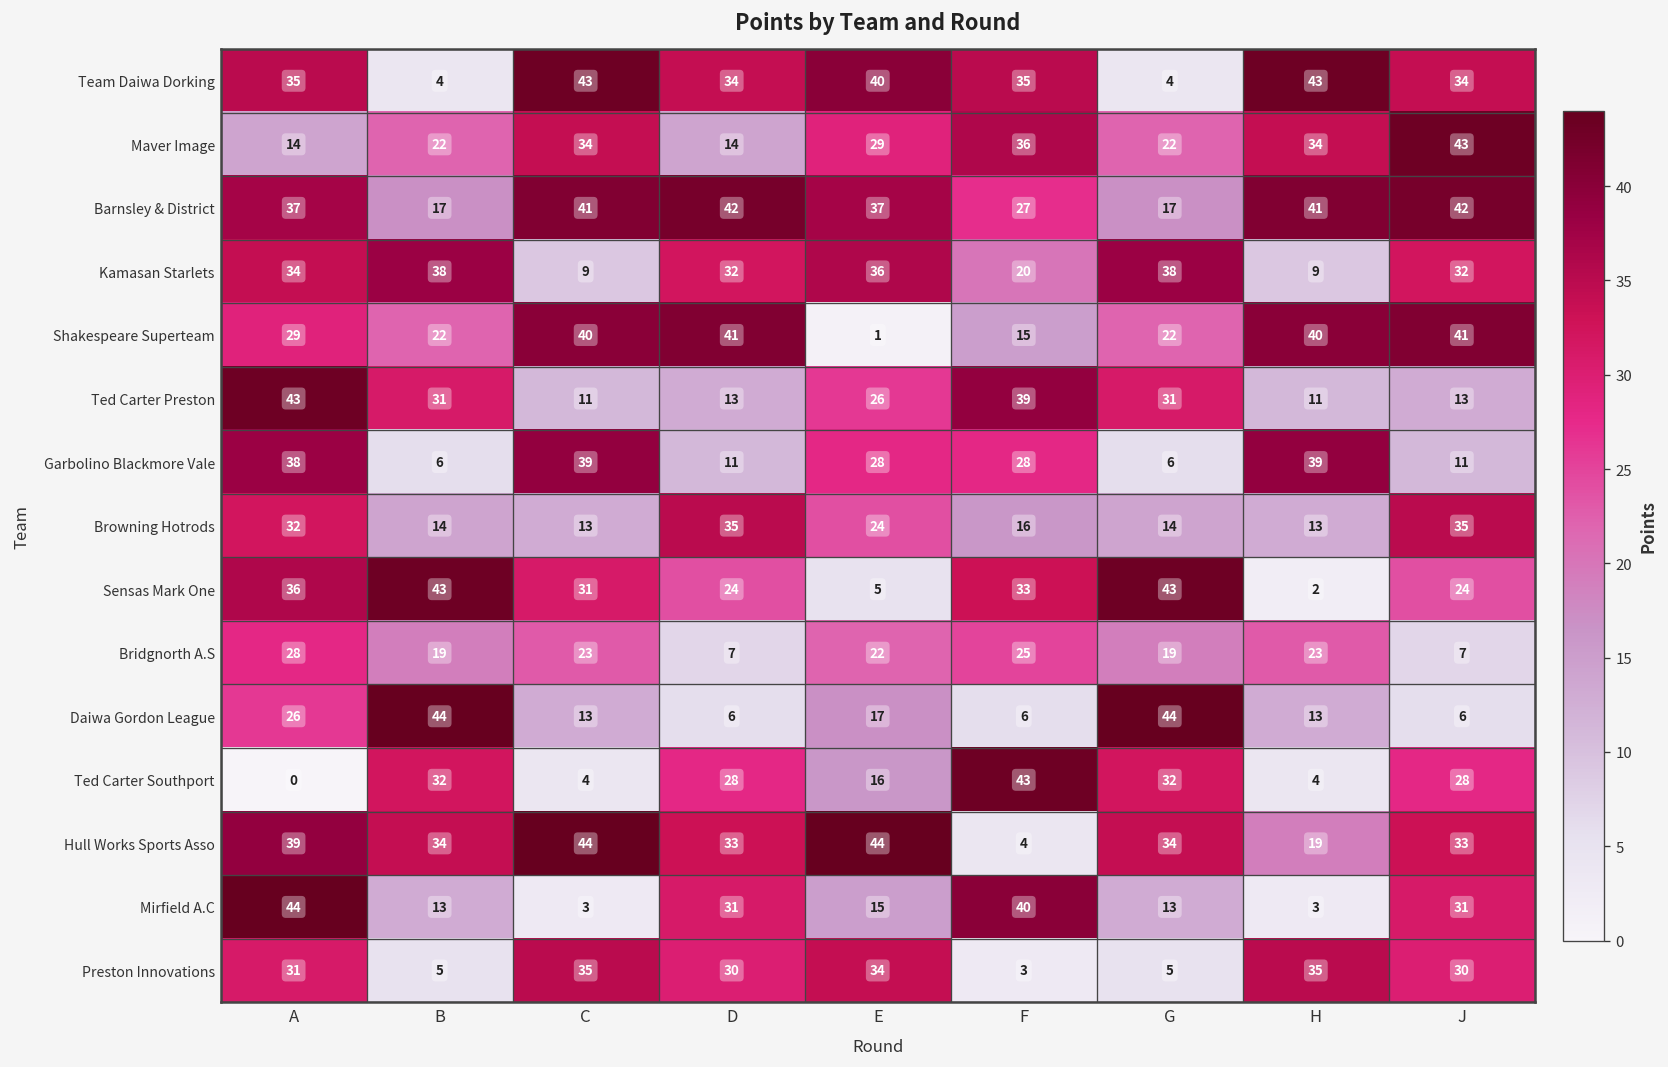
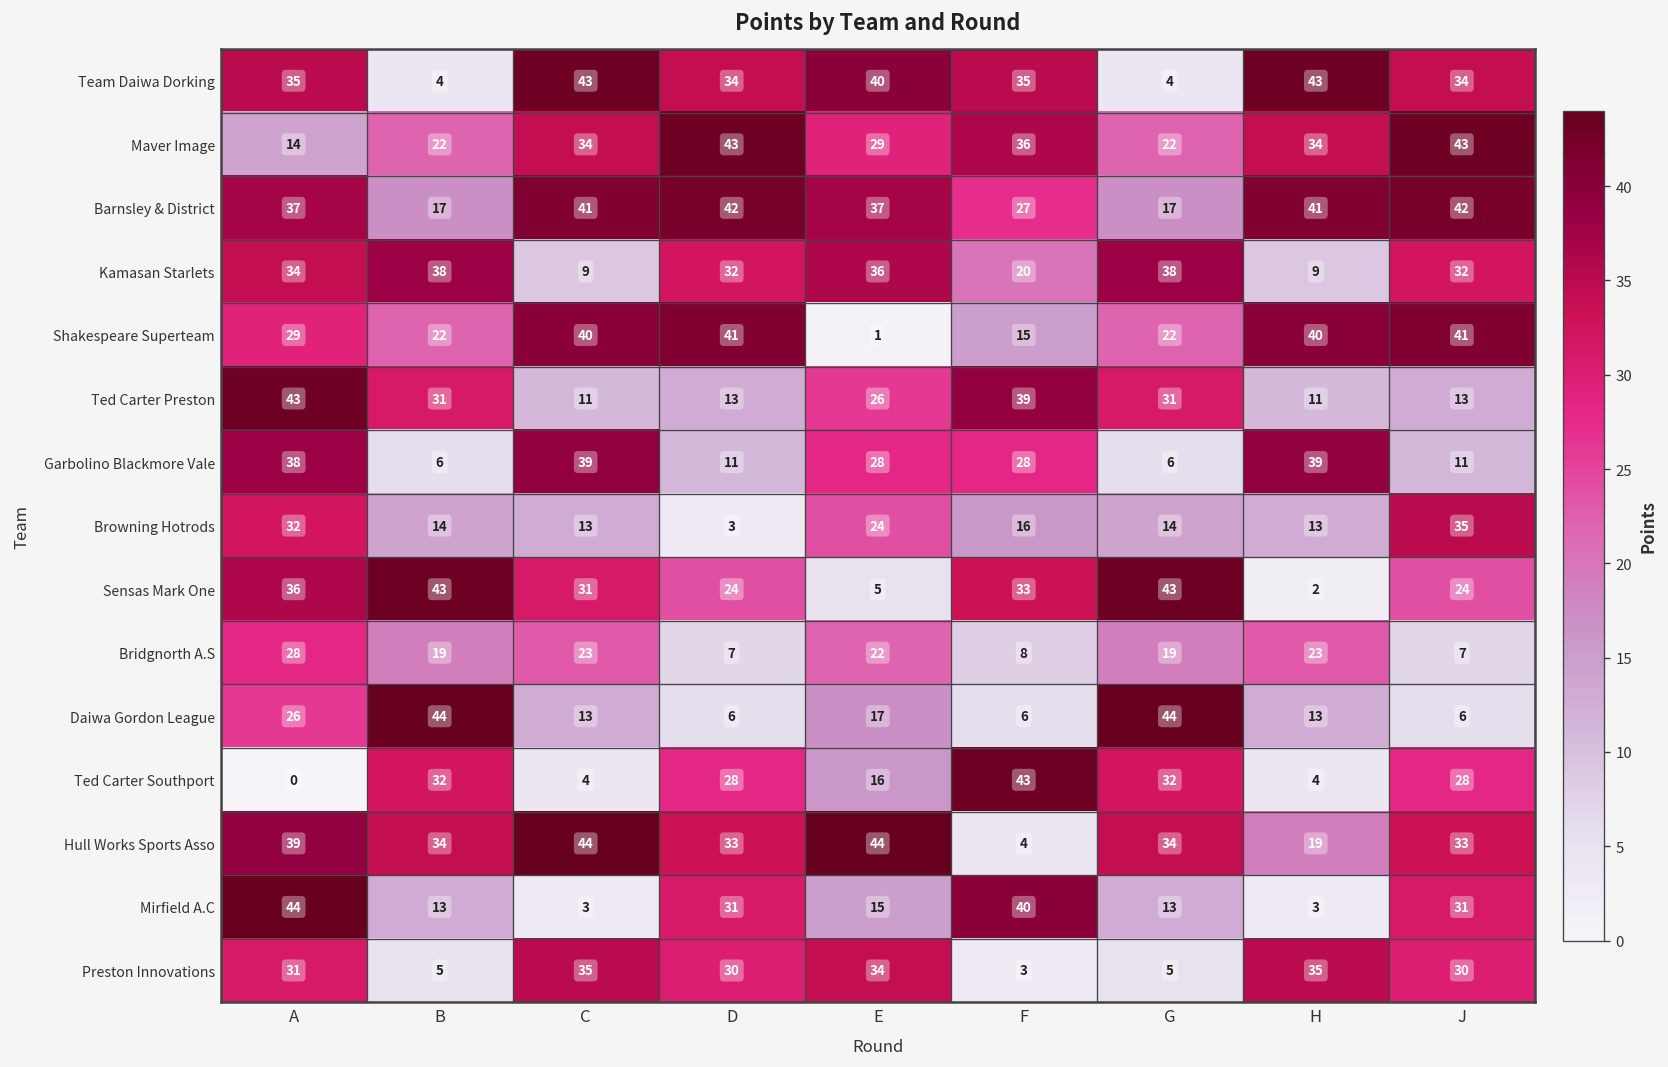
Maver Image, D: 14 -> 43
Browning Hotrods, D: 35 -> 3
Bridgnorth A.S, F: 25 -> 8
